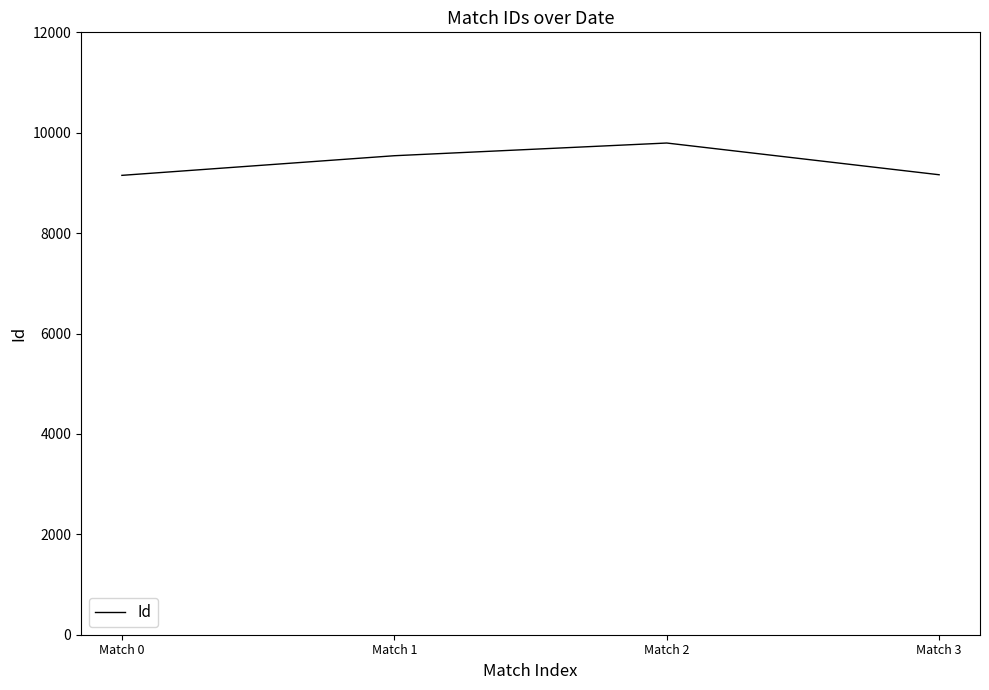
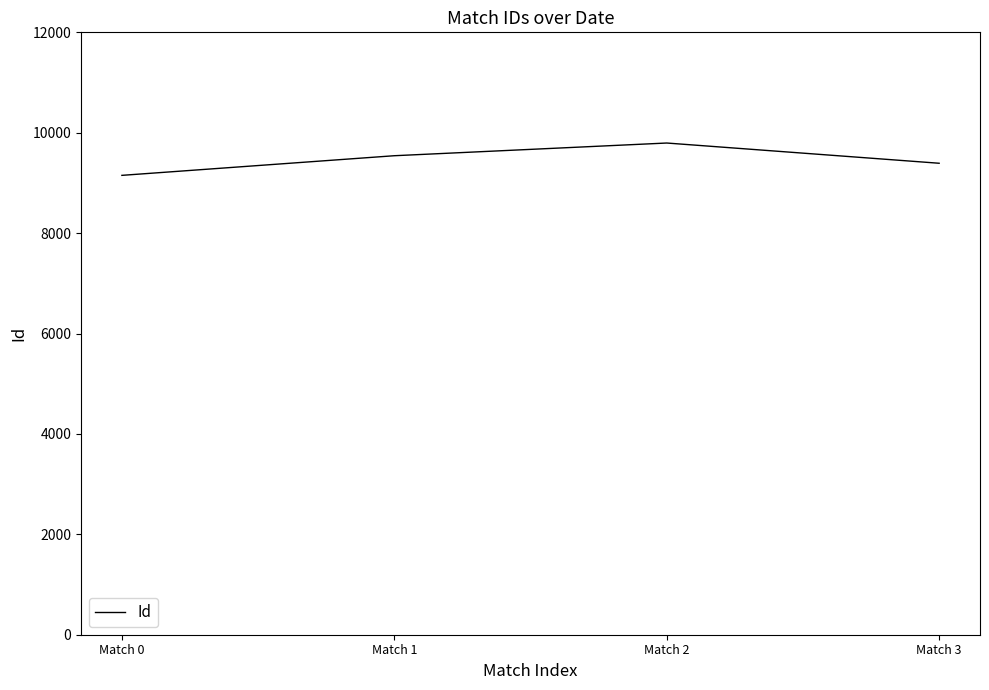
Match 3: 9200 -> 9400
